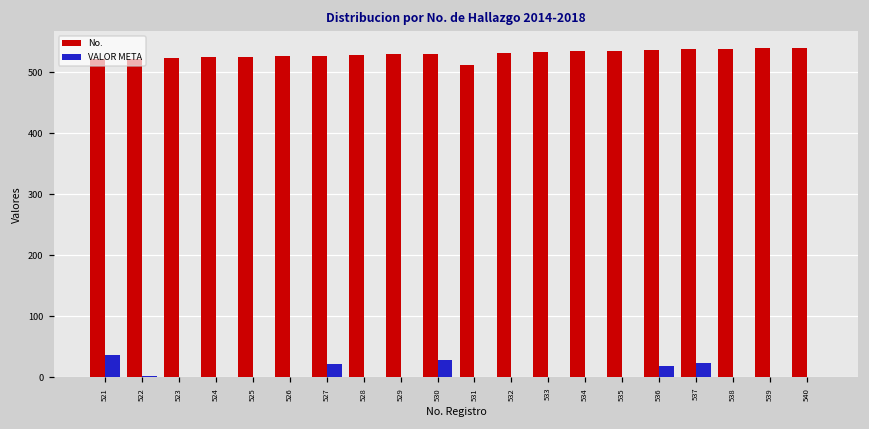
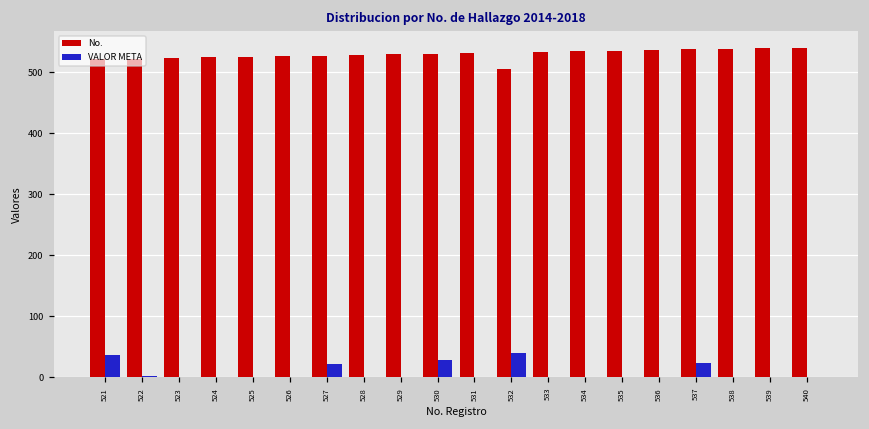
No., 531: 510 -> 530
No., 532: 530 -> 510
VALOR META, 532: 0 -> 40
VALOR META, 536: 20 -> 0
